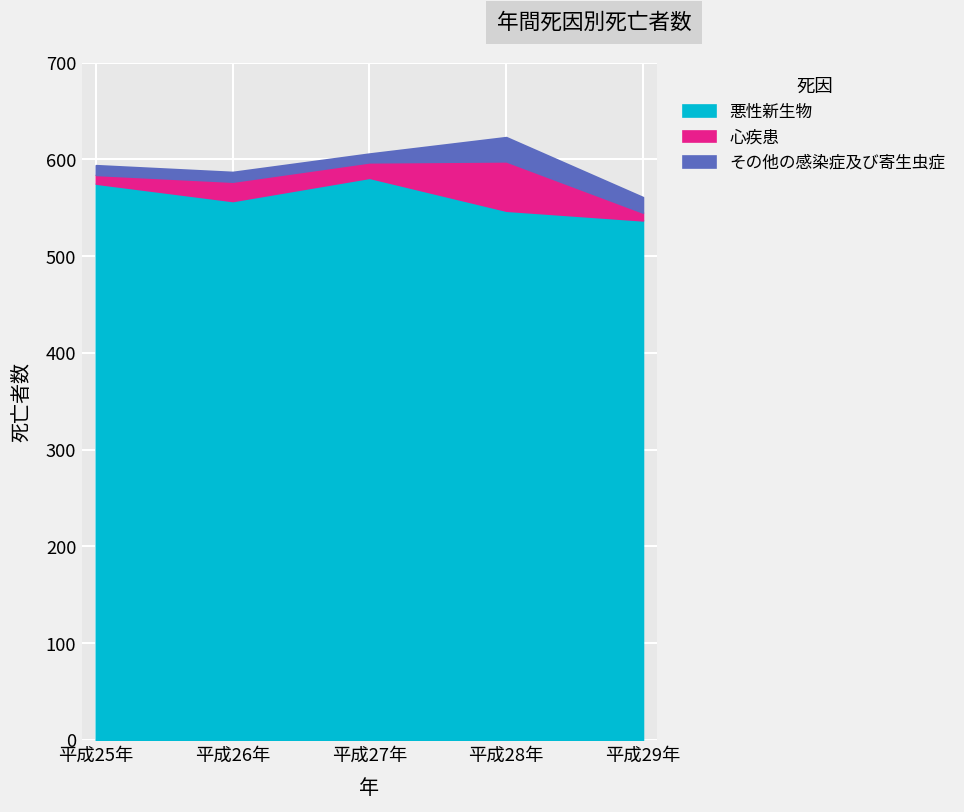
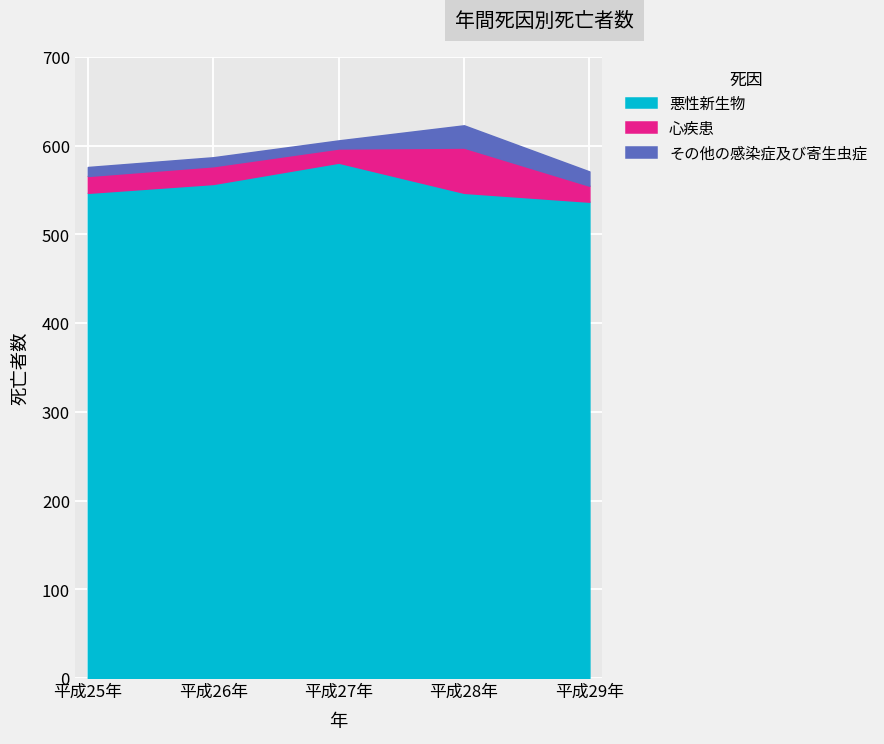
悪性新生物, 平成25年: 580 -> 550
心疾患, 平成25年: 10 -> 20
心疾患, 平成29年: 10 -> 20
